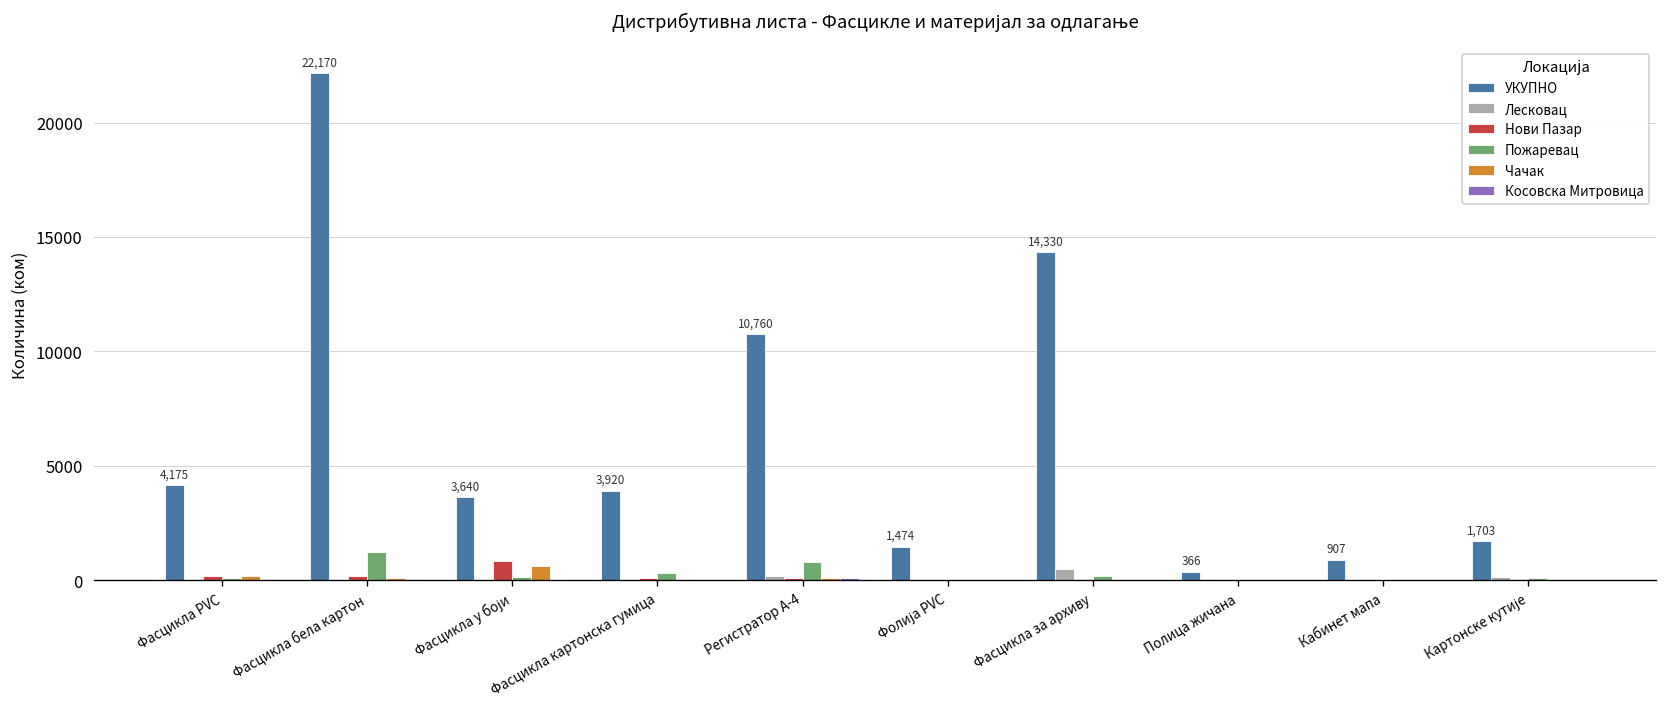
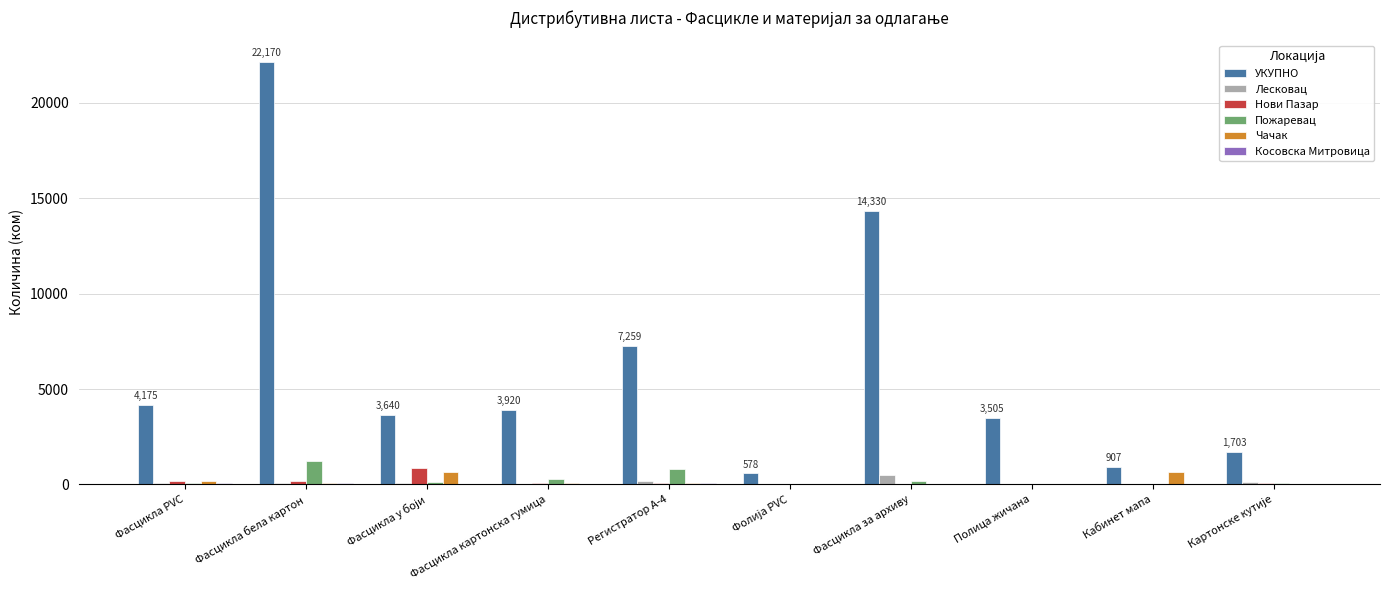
УКУПНО, Регистратор А-4: 10,760 -> 7,259
УКУПНО, Фолија PVC: 1,474 -> 578
УКУПНО, Полица жичана: 366 -> 3,505
Чачак, Кабинет мапа: 0 -> 700
